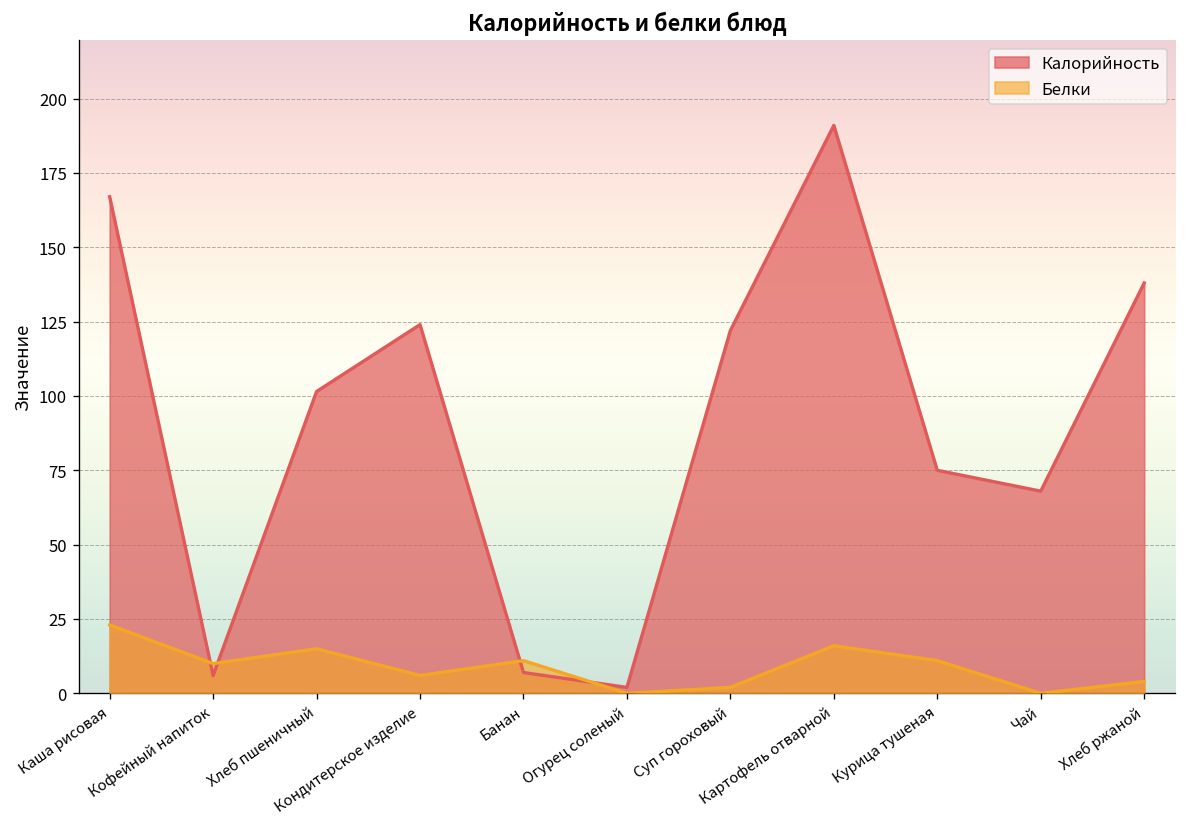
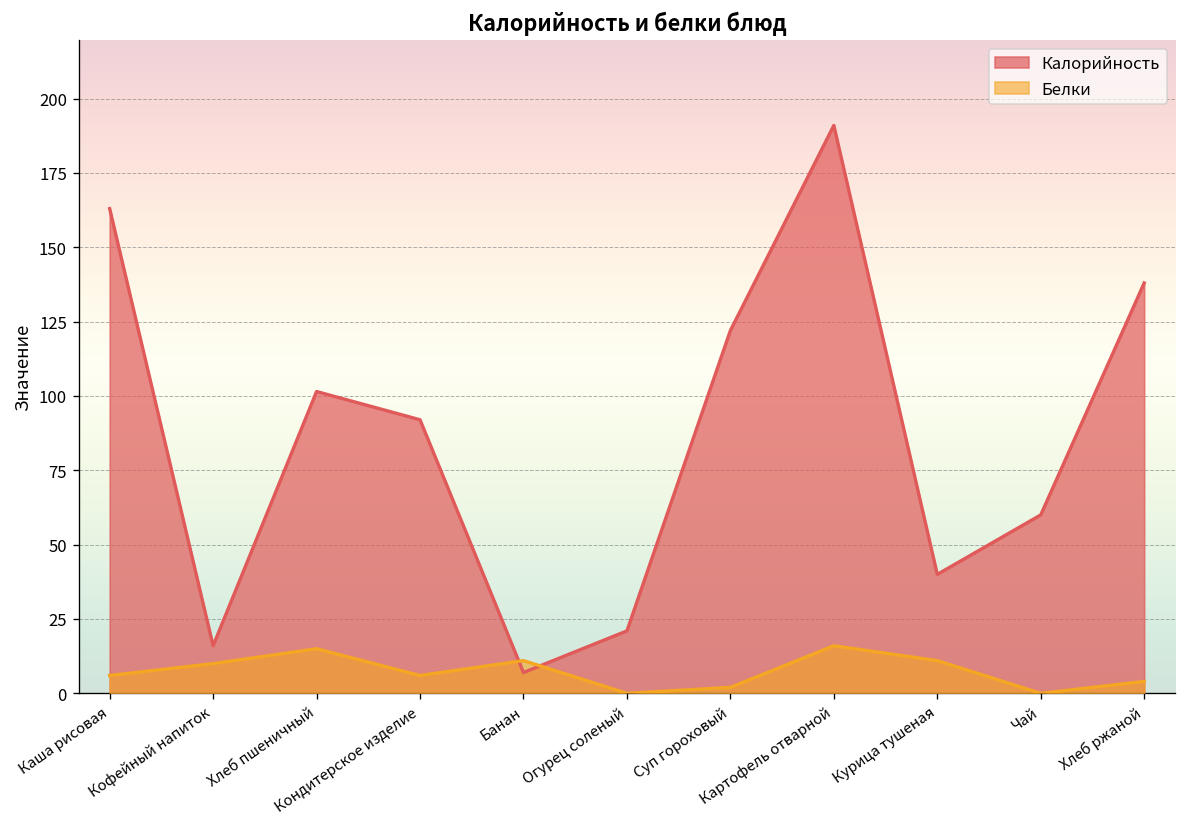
Калорийность, Каша рисовая: 167 -> 163
Белки, Каша рисовая: 23 -> 6
Калорийность, Кофейный напиток: 6 -> 16
Калорийность, Кондитерское изделие: 124 -> 92
Калорийность, Огурец соленый: 2 -> 21
Калорийность, Курица тушеная: 75 -> 40
Калорийность, Чай: 68 -> 60
